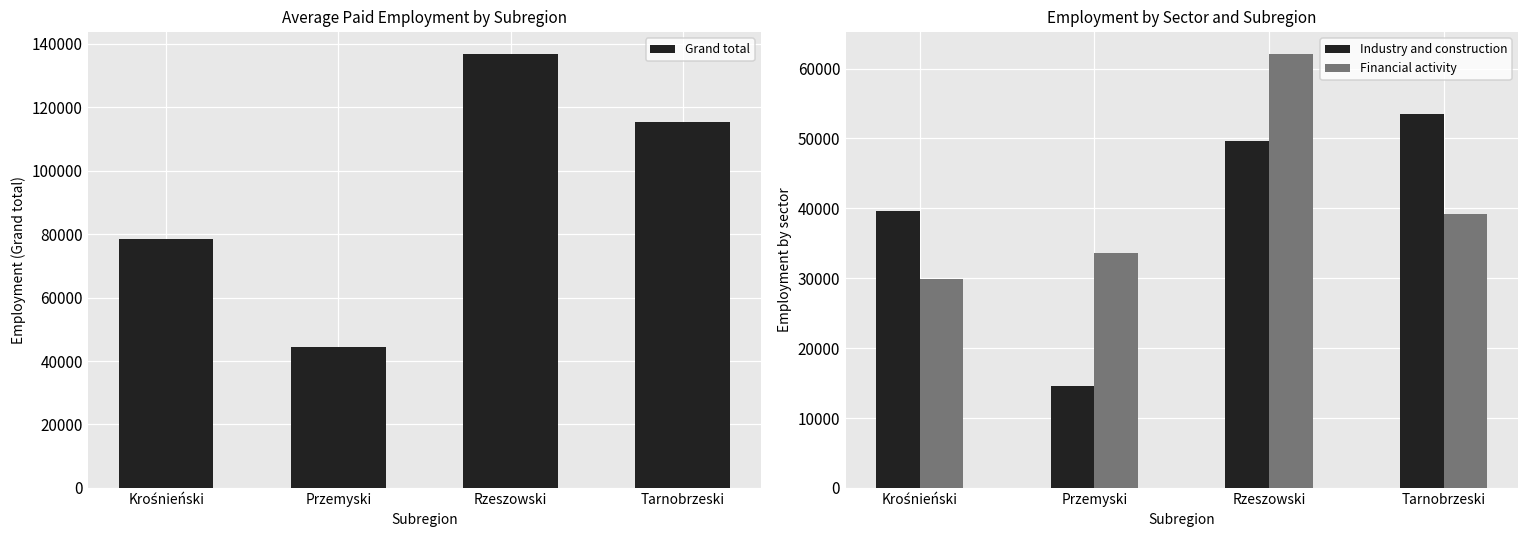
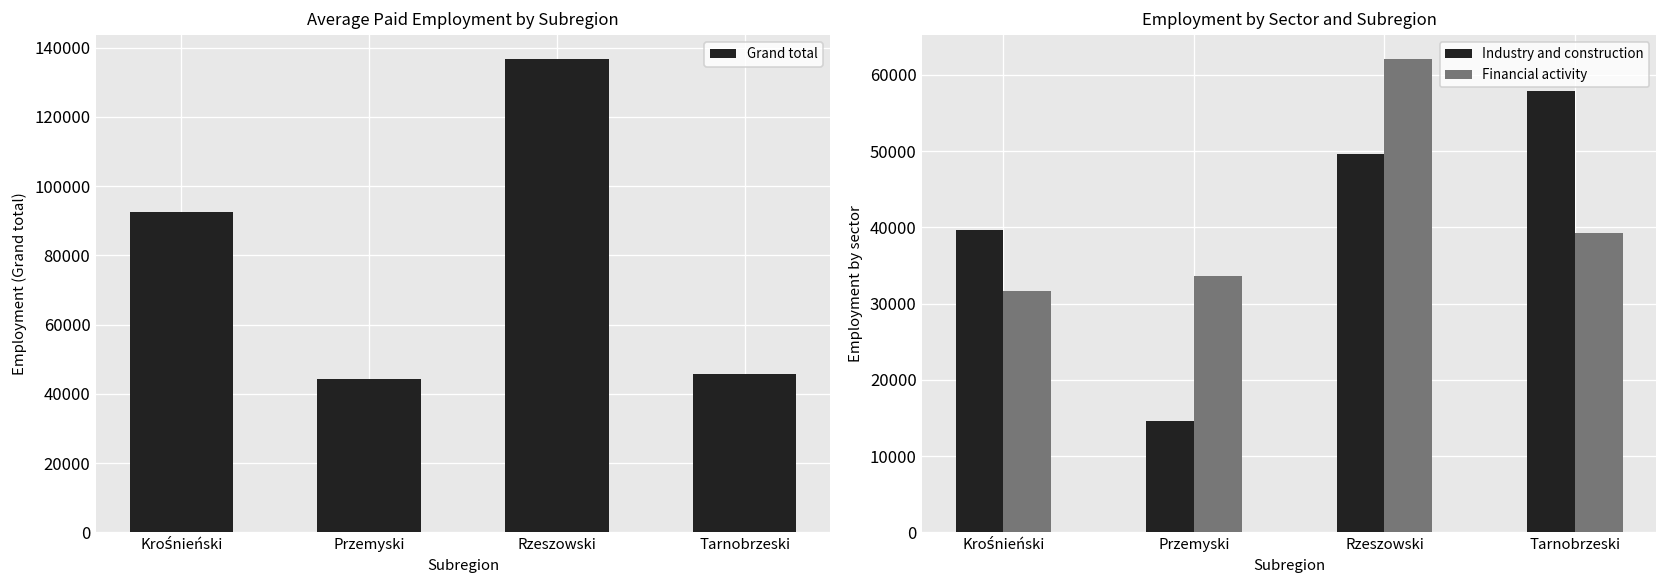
Average Paid Employment by Subregion, Krośnieński: 78000 -> 92000
Average Paid Employment by Subregion, Tarnobrzeski: 115000 -> 46000
Employment by Sector and Subregion, Financial activity, Krośnieński: 30000 -> 32000
Employment by Sector and Subregion, Industry and construction, Tarnobrzeski: 54000 -> 58000
